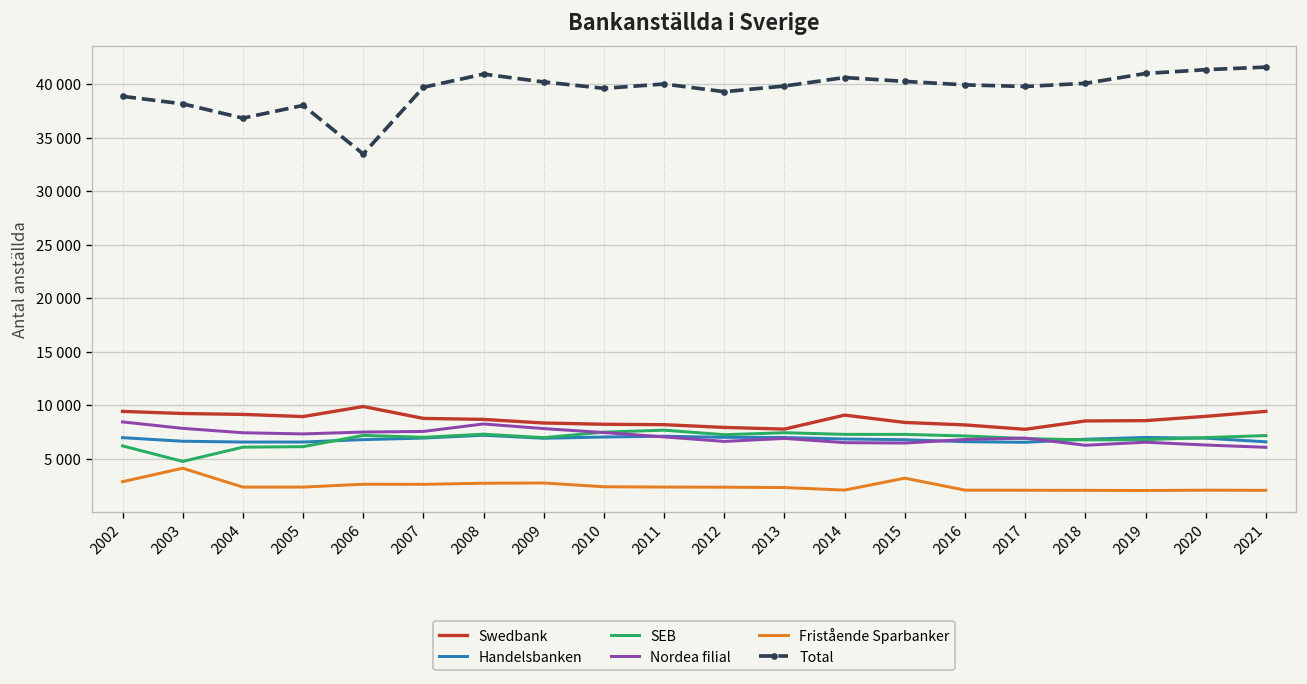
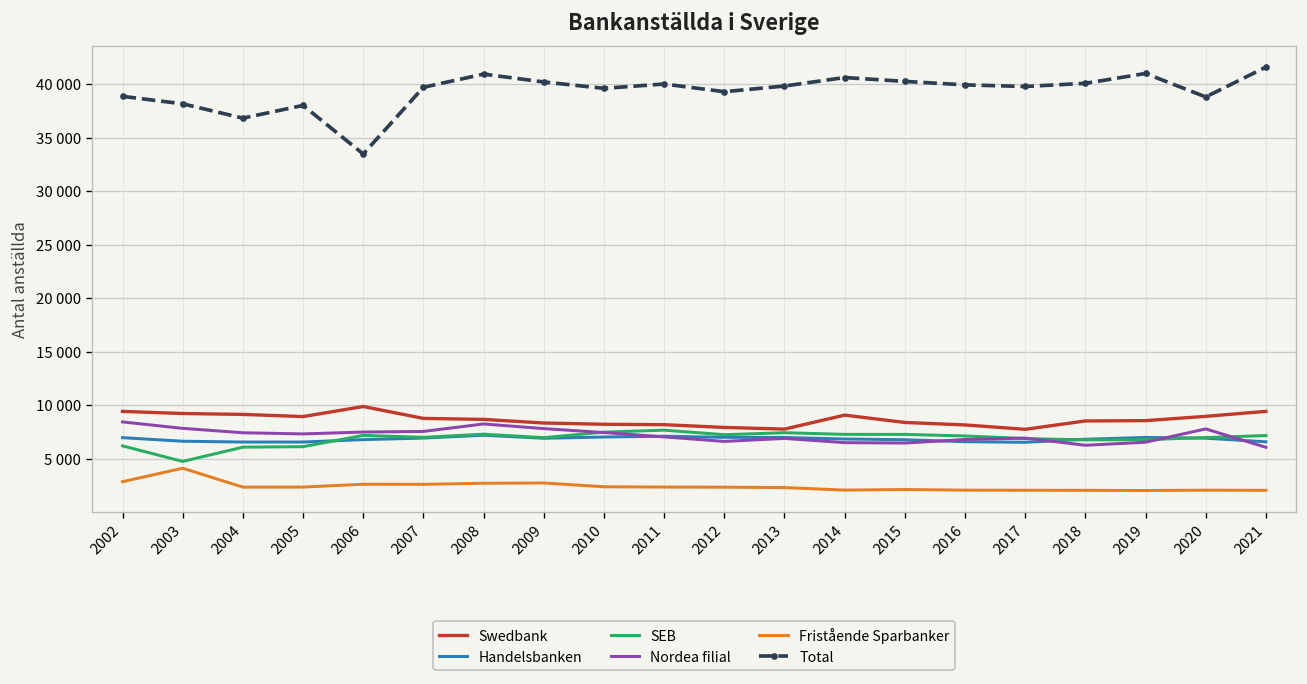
Fristående Sparbanker, 2015: 3000 -> 2000
Nordea filial, 2020: 6000 -> 8000
Total, 2020: 41000 -> 39000
